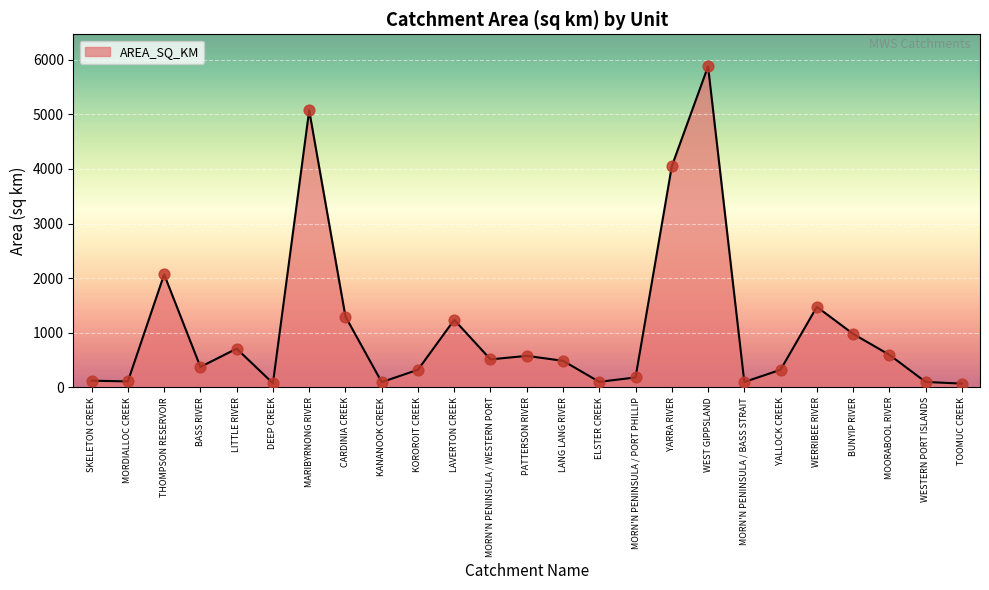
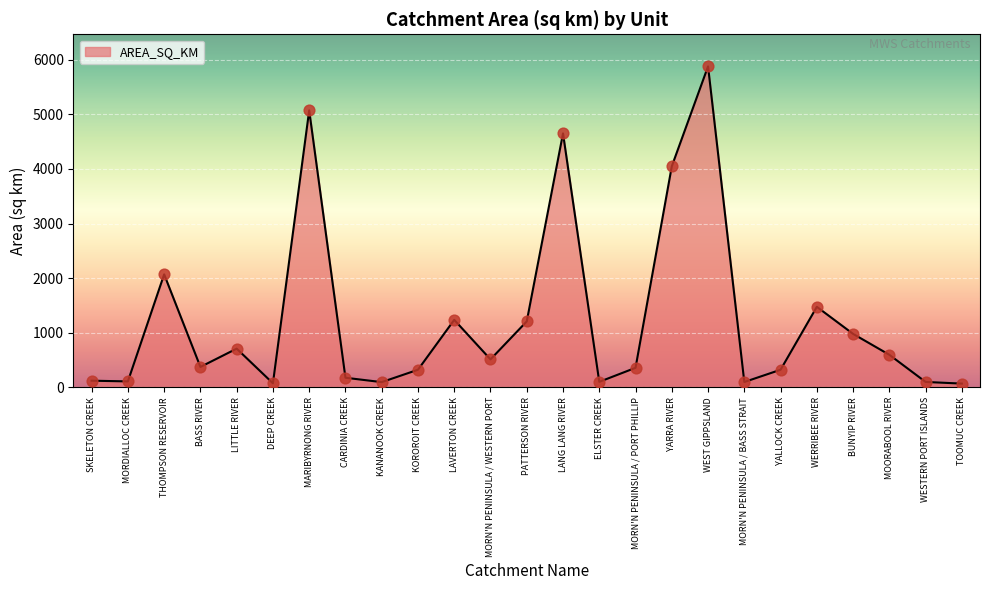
CARDINIA CREEK: 1300 -> 200
PATTERSON RIVER: 600 -> 1200
LANG LANG RIVER: 500 -> 4600
MORN'N PENINSULA / PORT PHILLIP: 200 -> 400
